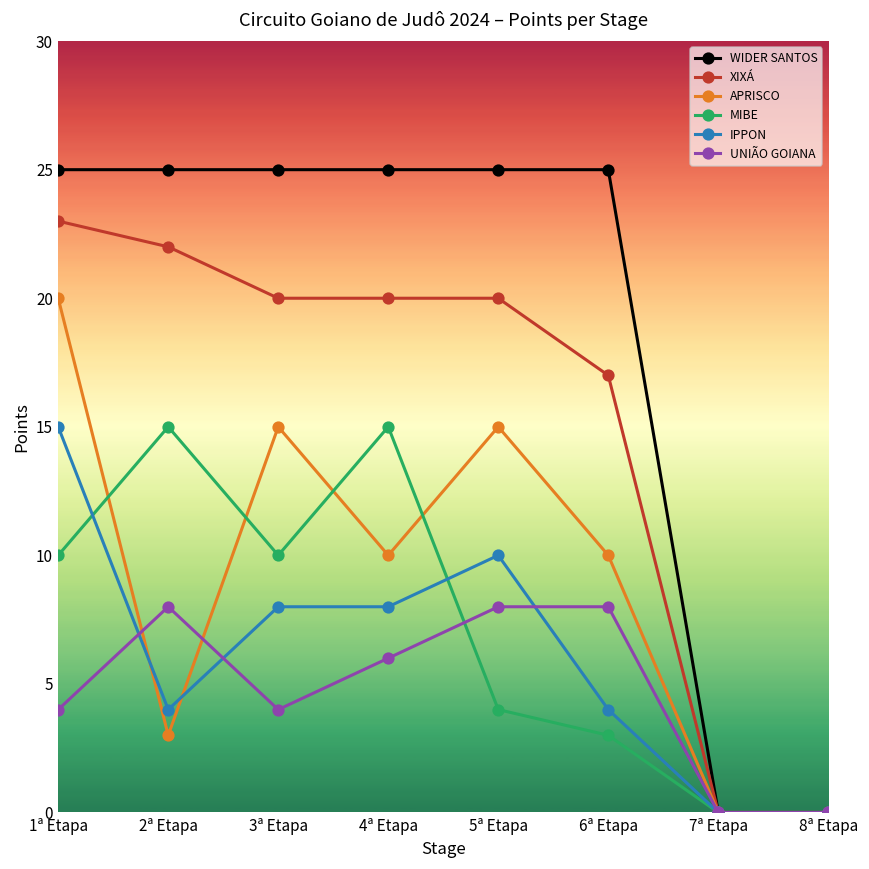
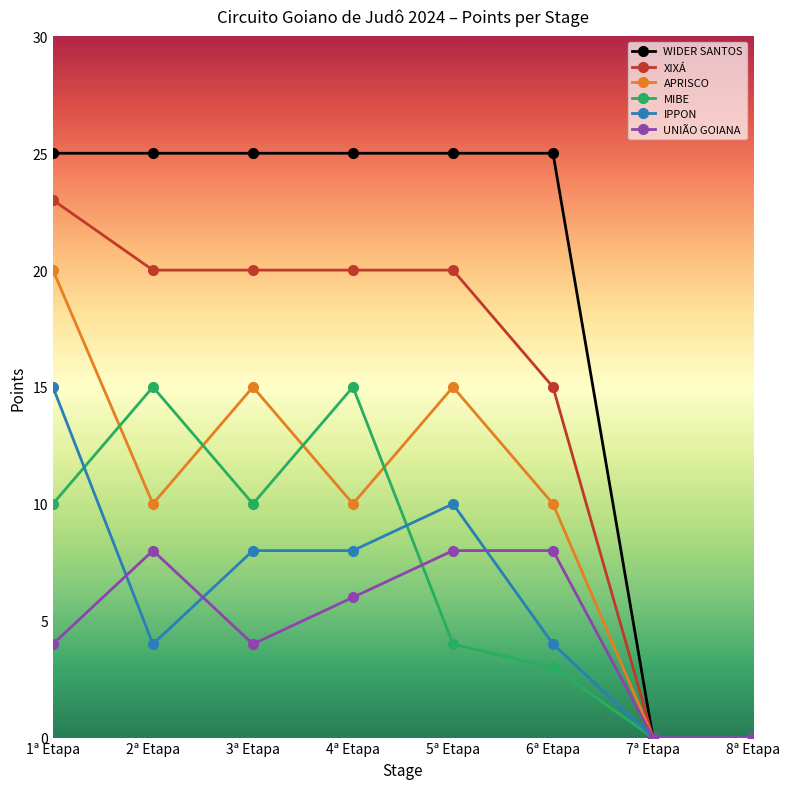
XIXÁ, 2ª Etapa: 22 -> 20
APRISCO, 2ª Etapa: 3 -> 10
XIXÁ, 6ª Etapa: 17 -> 15
